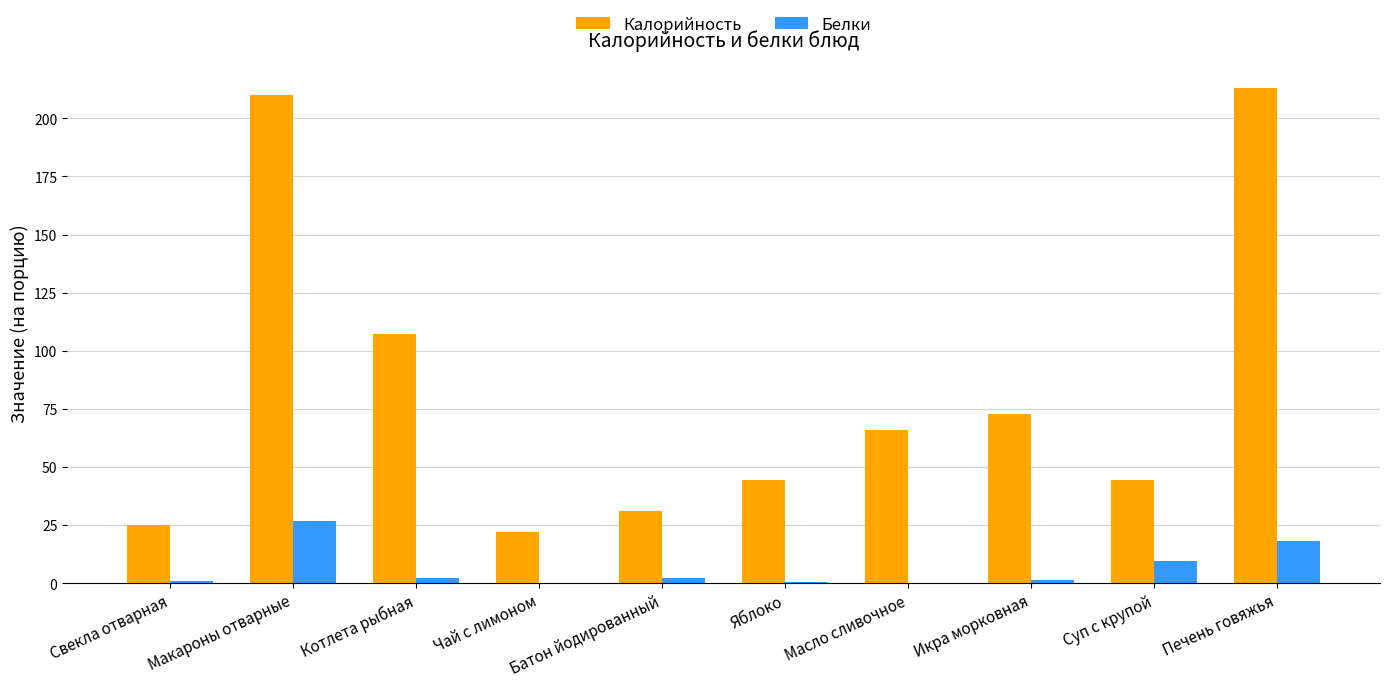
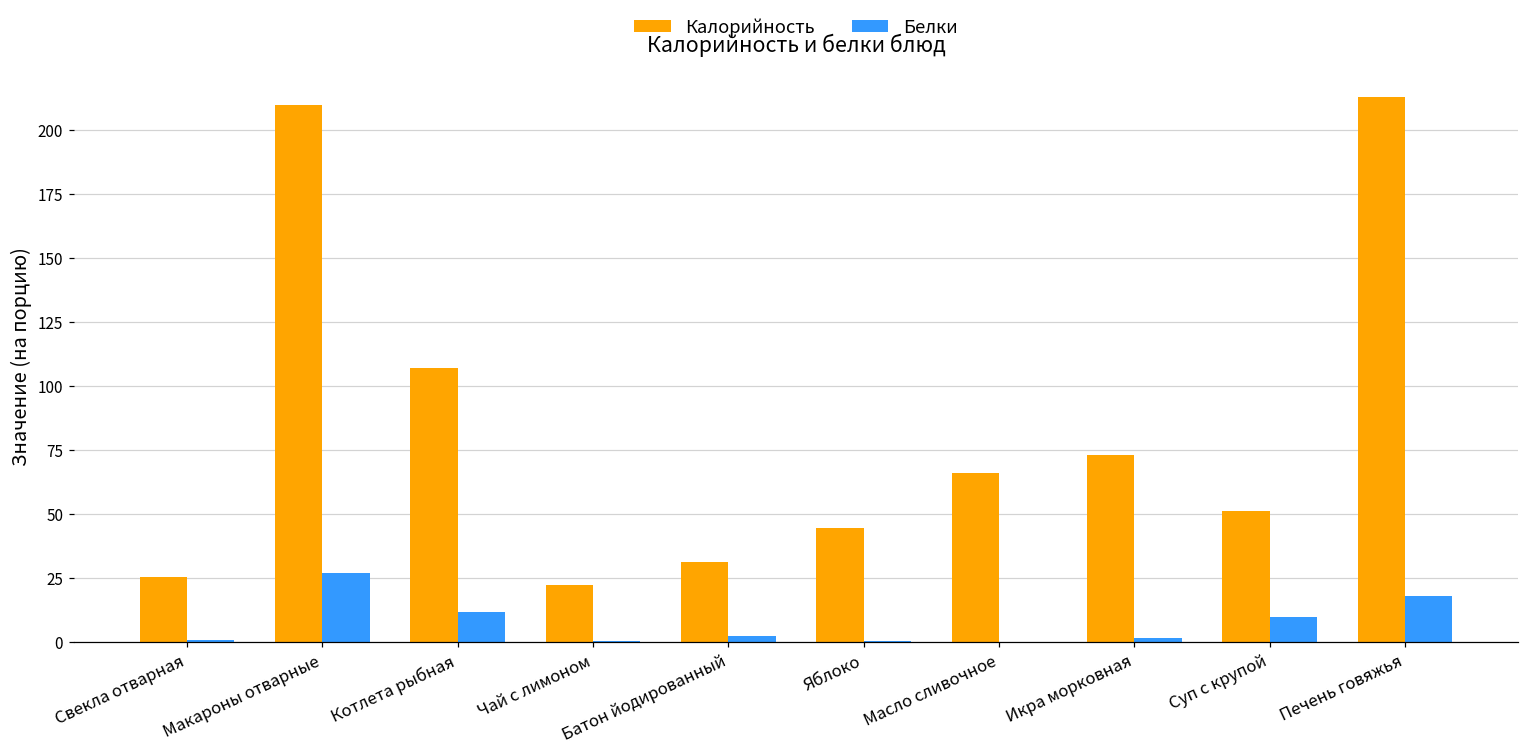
Белки, Котлета рыбная: 2 -> 12
Калорийность, Суп с крупой: 45 -> 51
